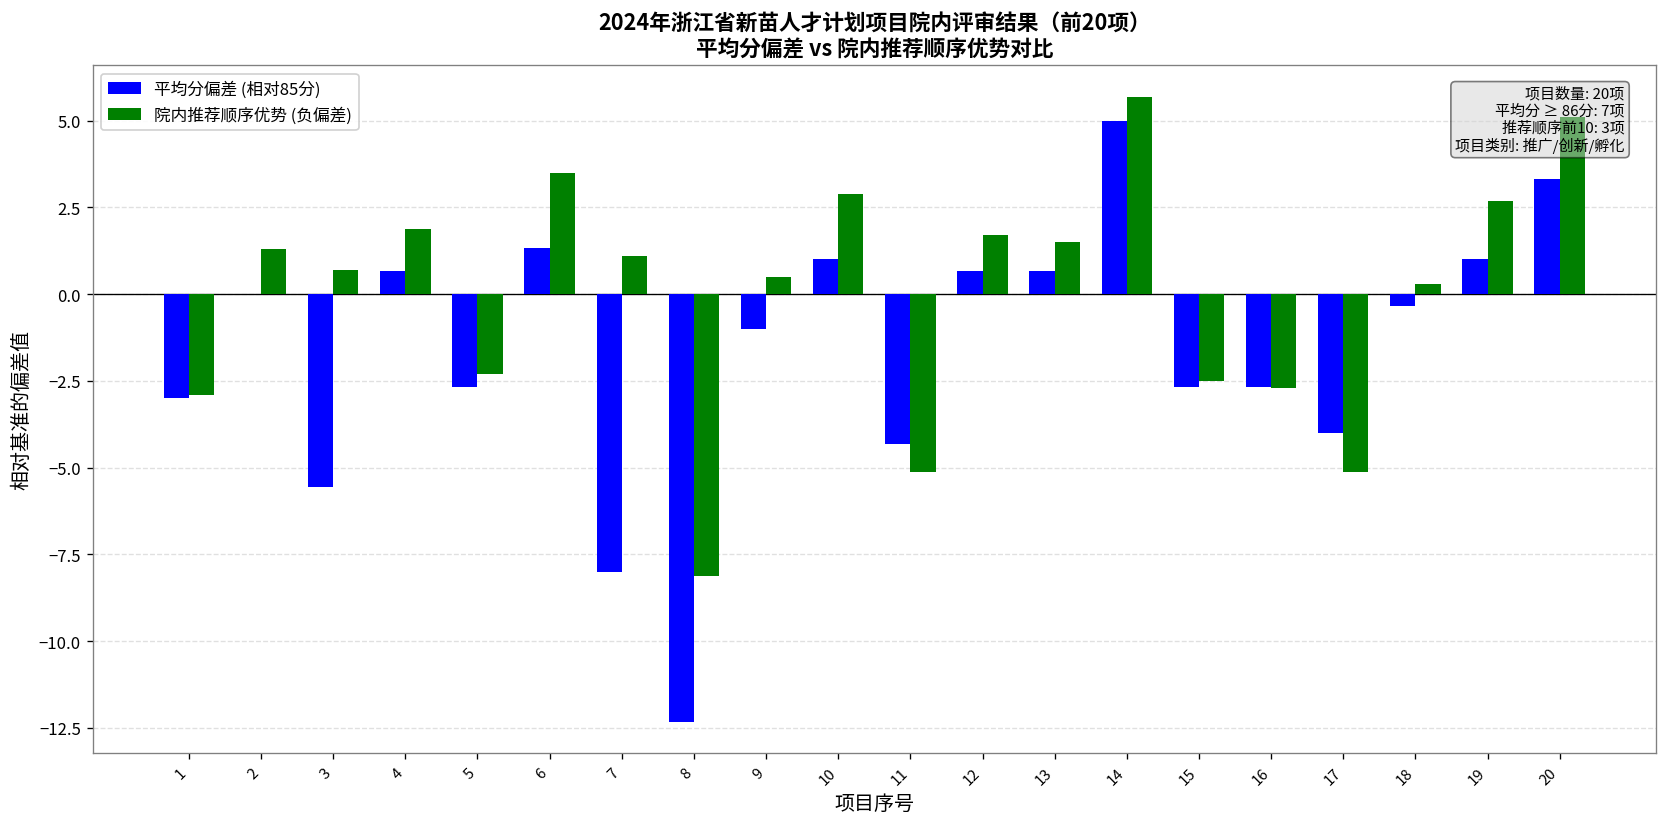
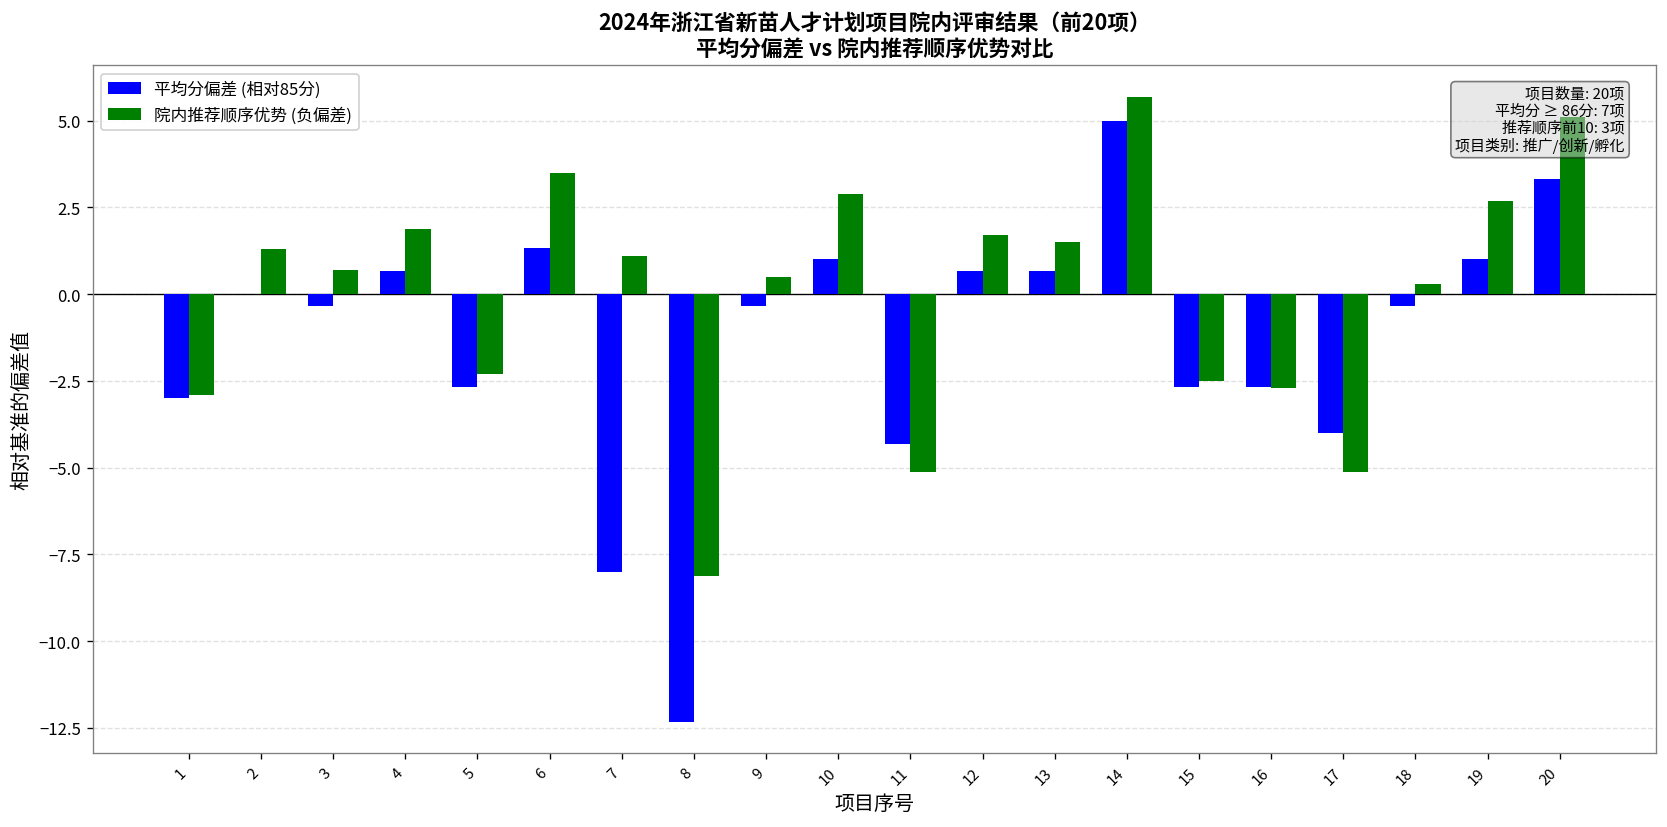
平均分偏差 (相对85分), 3: -5.6 -> -0.3
平均分偏差 (相对85分), 9: -1.0 -> -0.3
